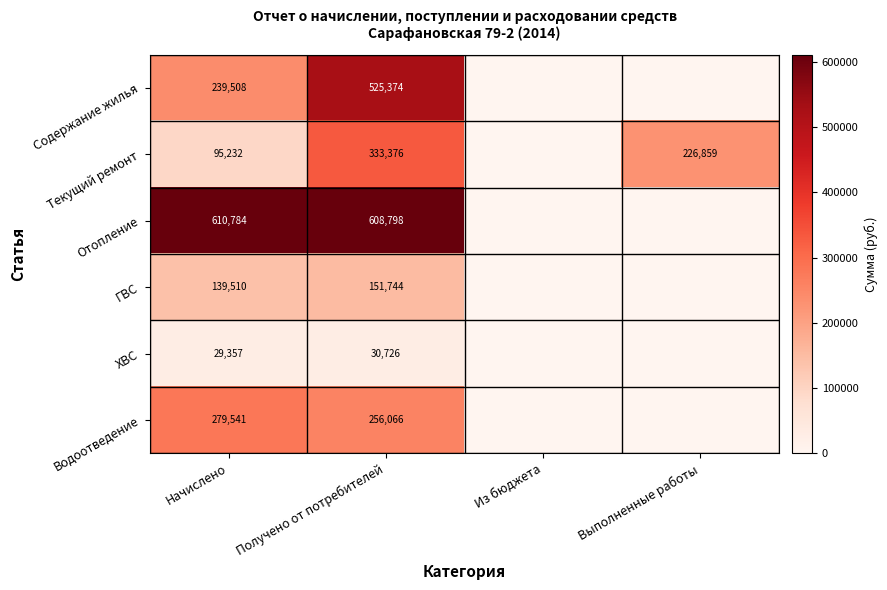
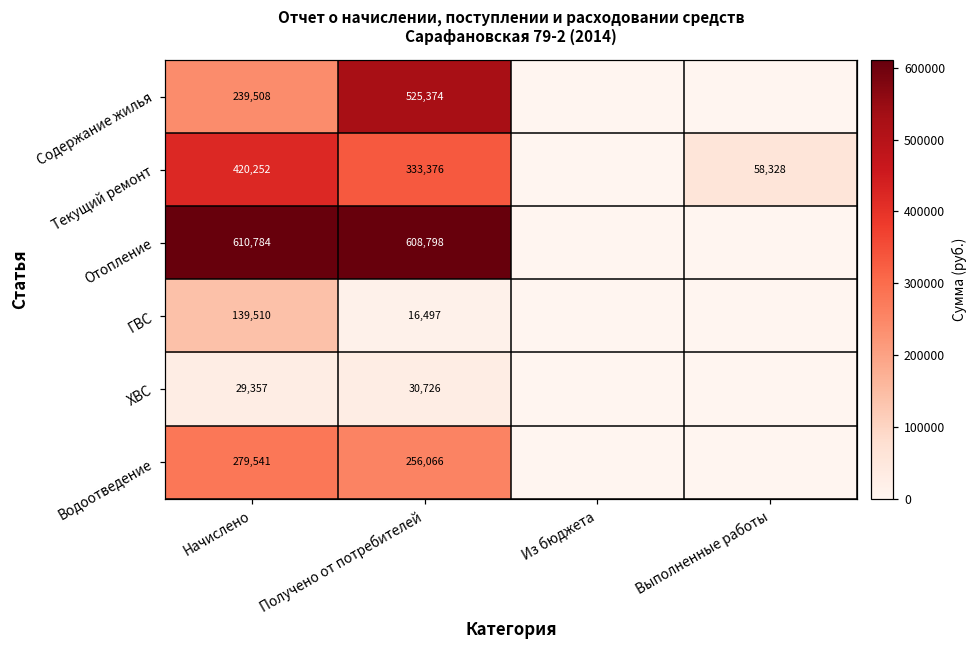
Текущий ремонт, Начислено: 95,232 -> 420,252
Текущий ремонт, Выполненные работы: 226,859 -> 58,328
ГВС, Получено от потребителей: 151,744 -> 16,497
